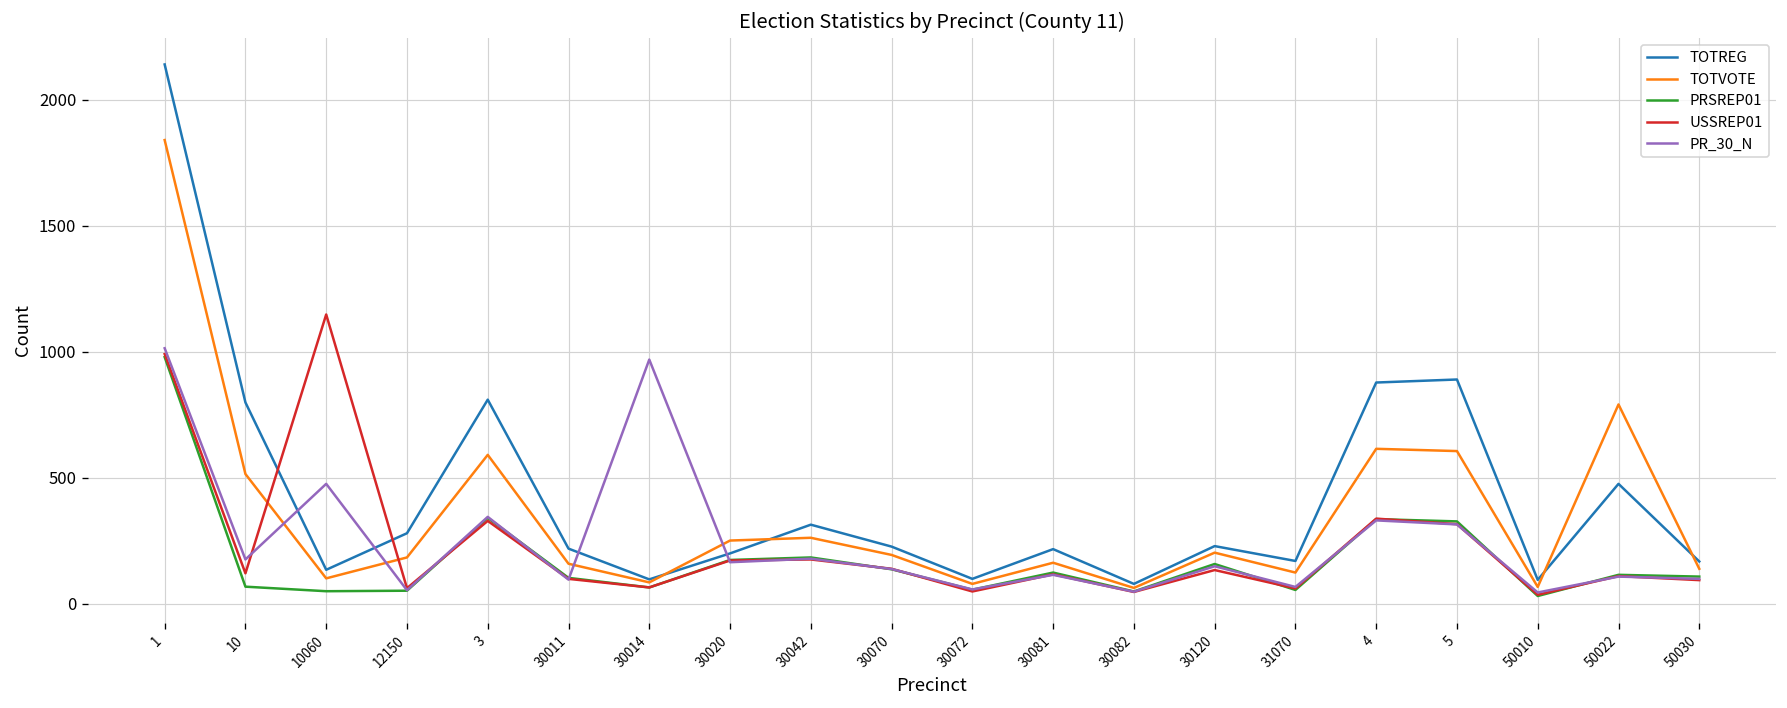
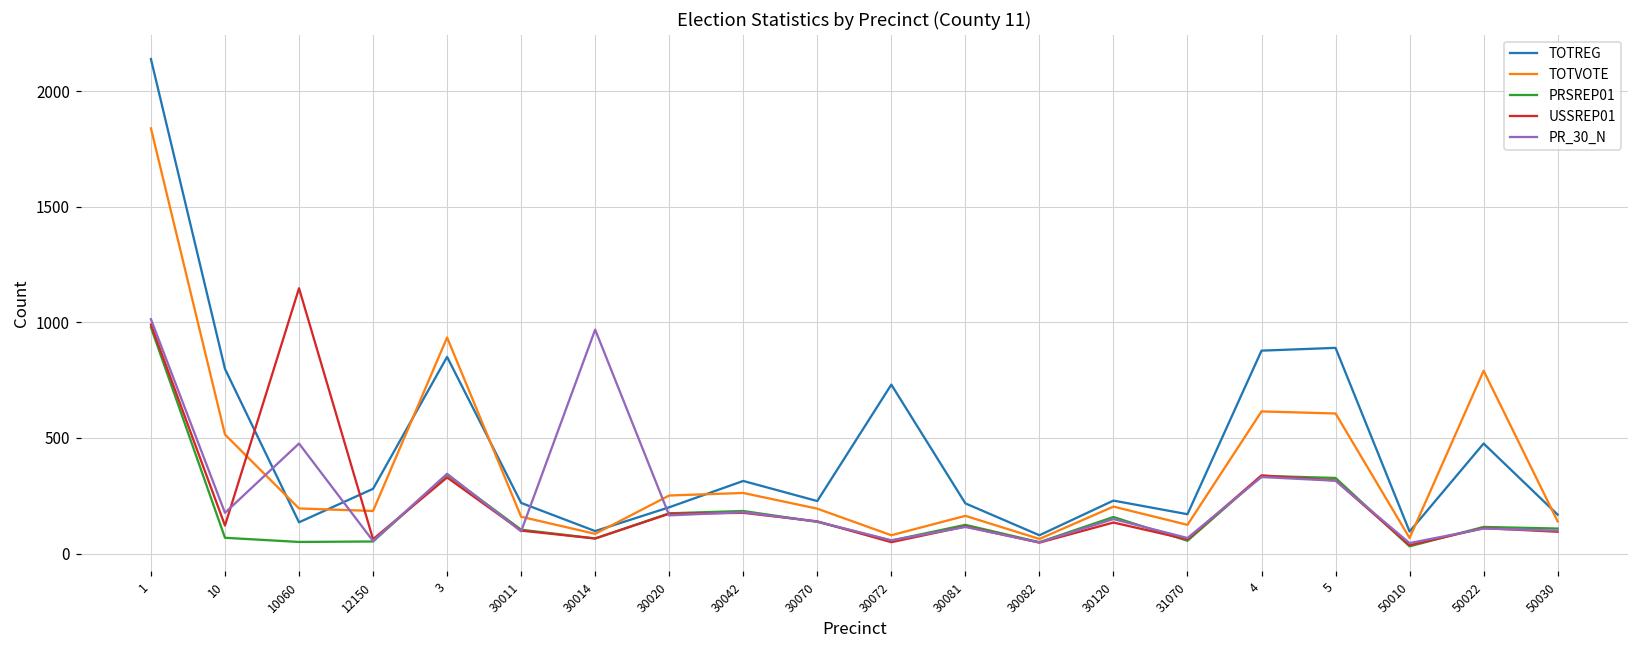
TOTVOTE, 10060: 100 -> 200
TOTREG, 3: 810 -> 850
TOTVOTE, 3: 590 -> 940
TOTREG, 30072: 100 -> 730
